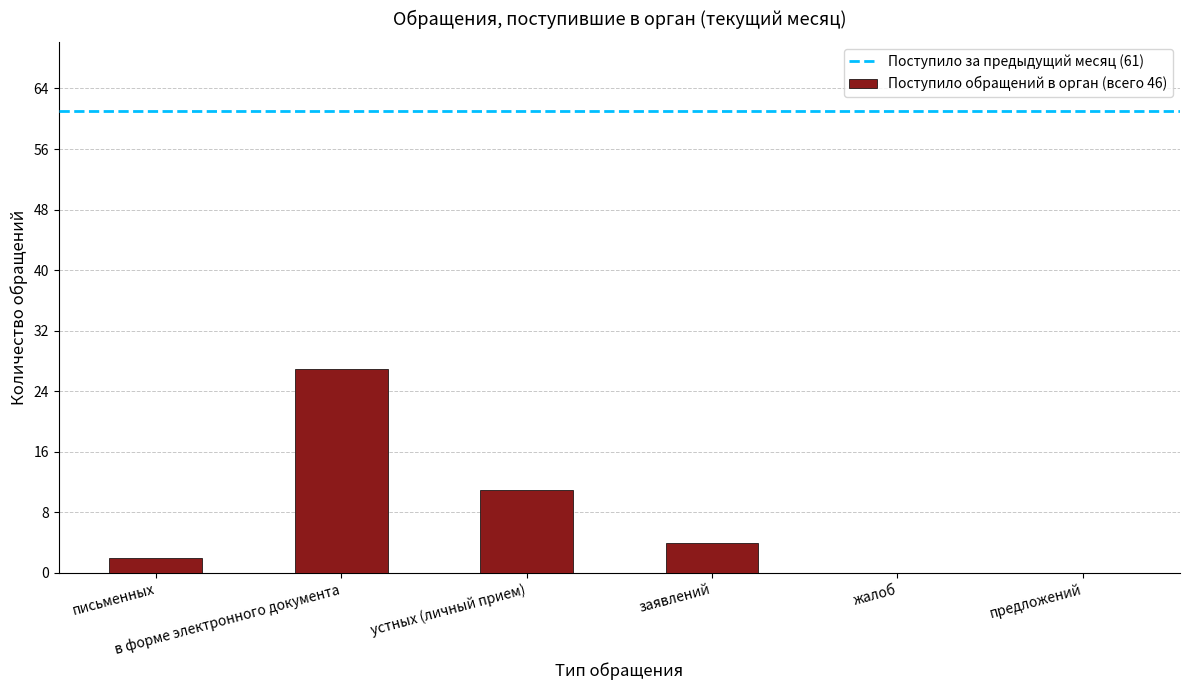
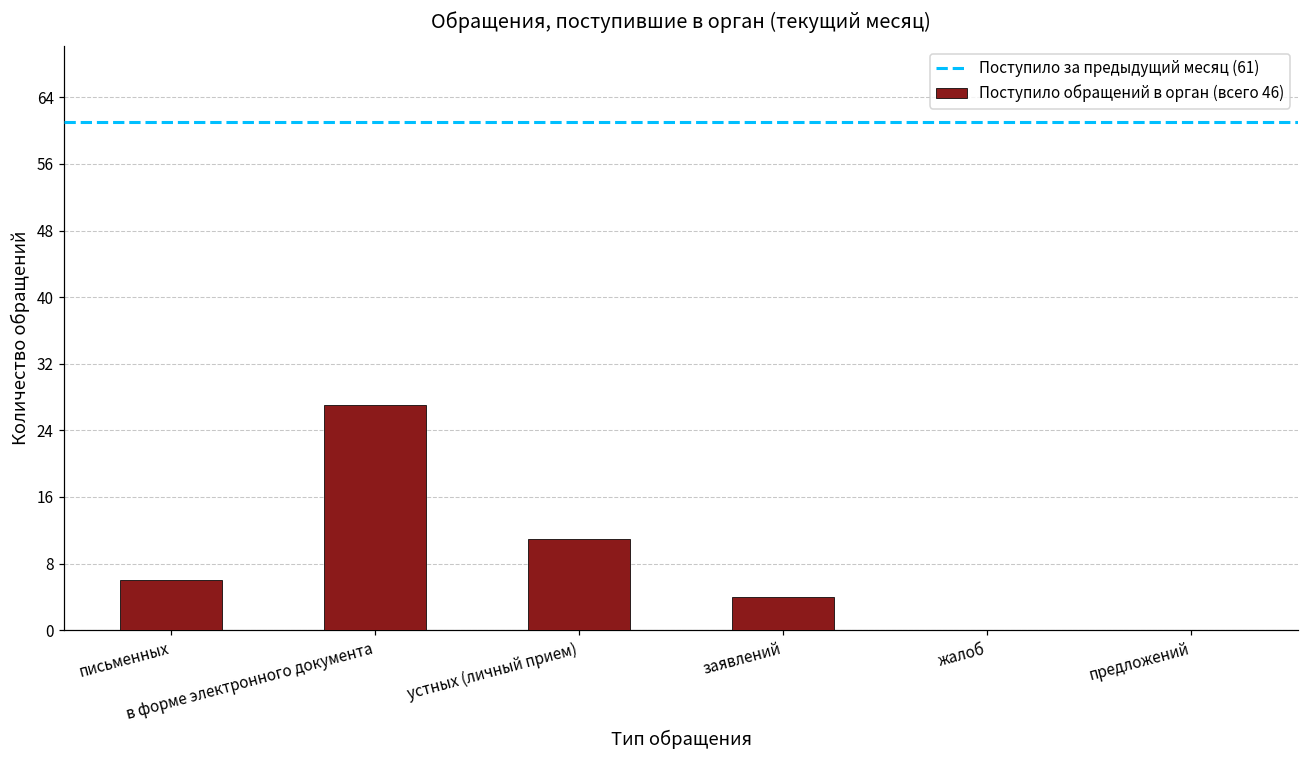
письменных: 2 -> 6
